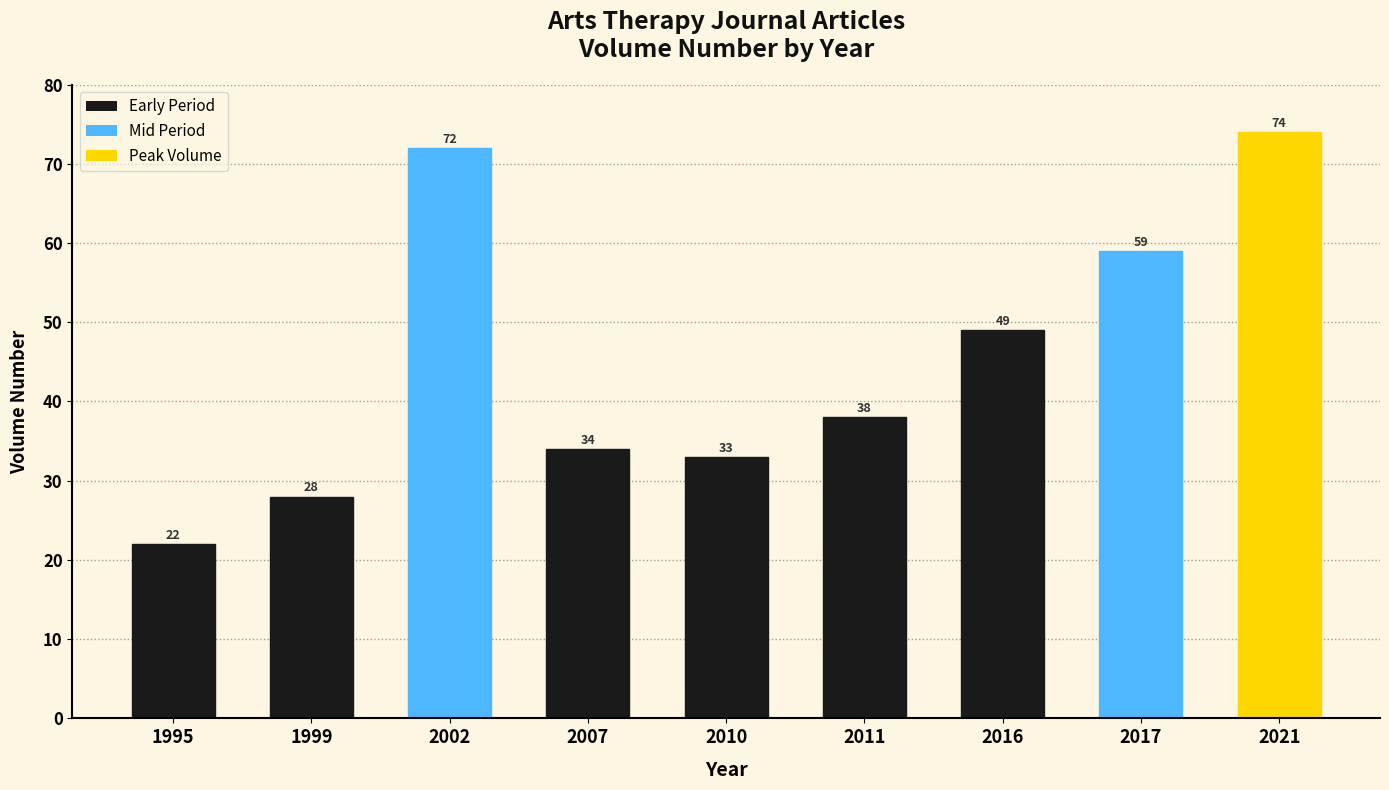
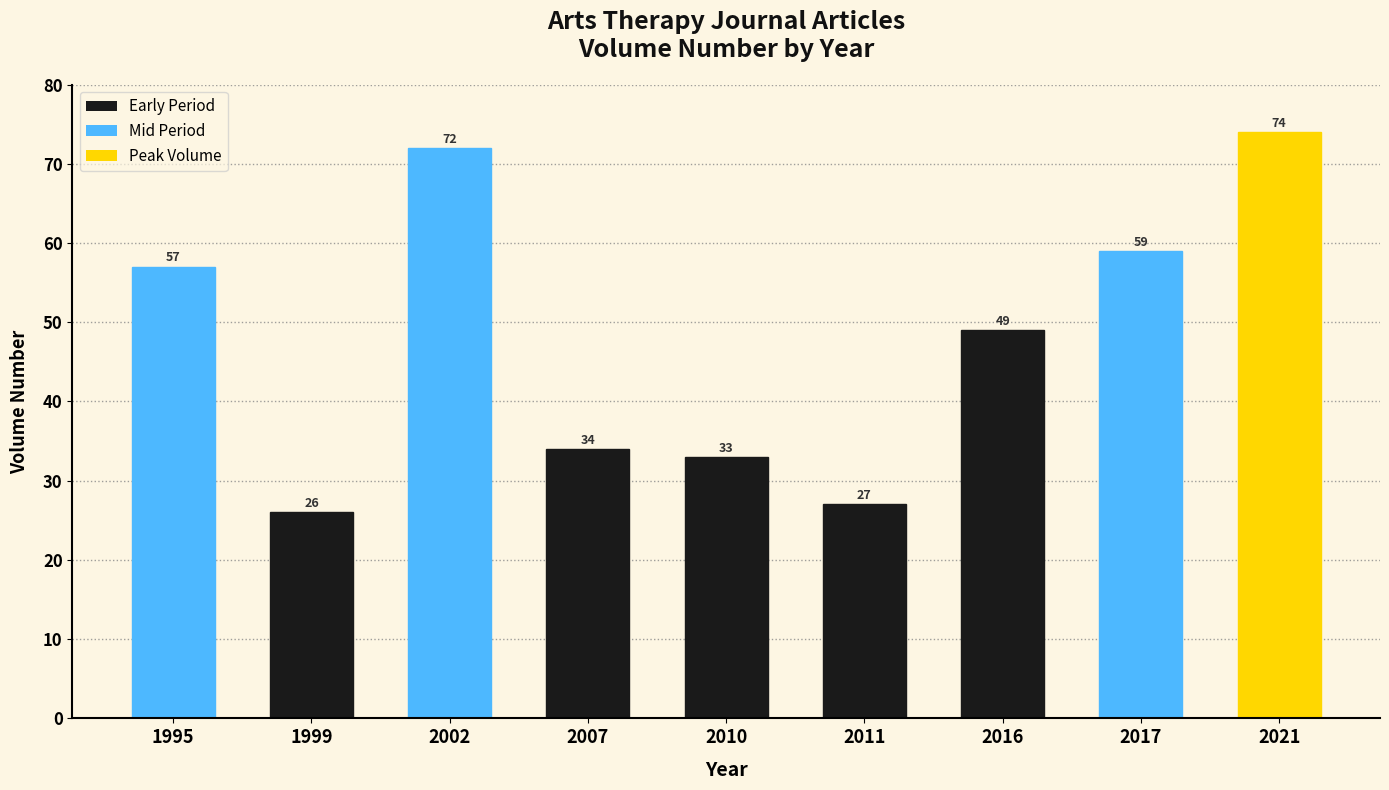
1995: 22 -> 57
1999: 28 -> 26
2011: 38 -> 27
